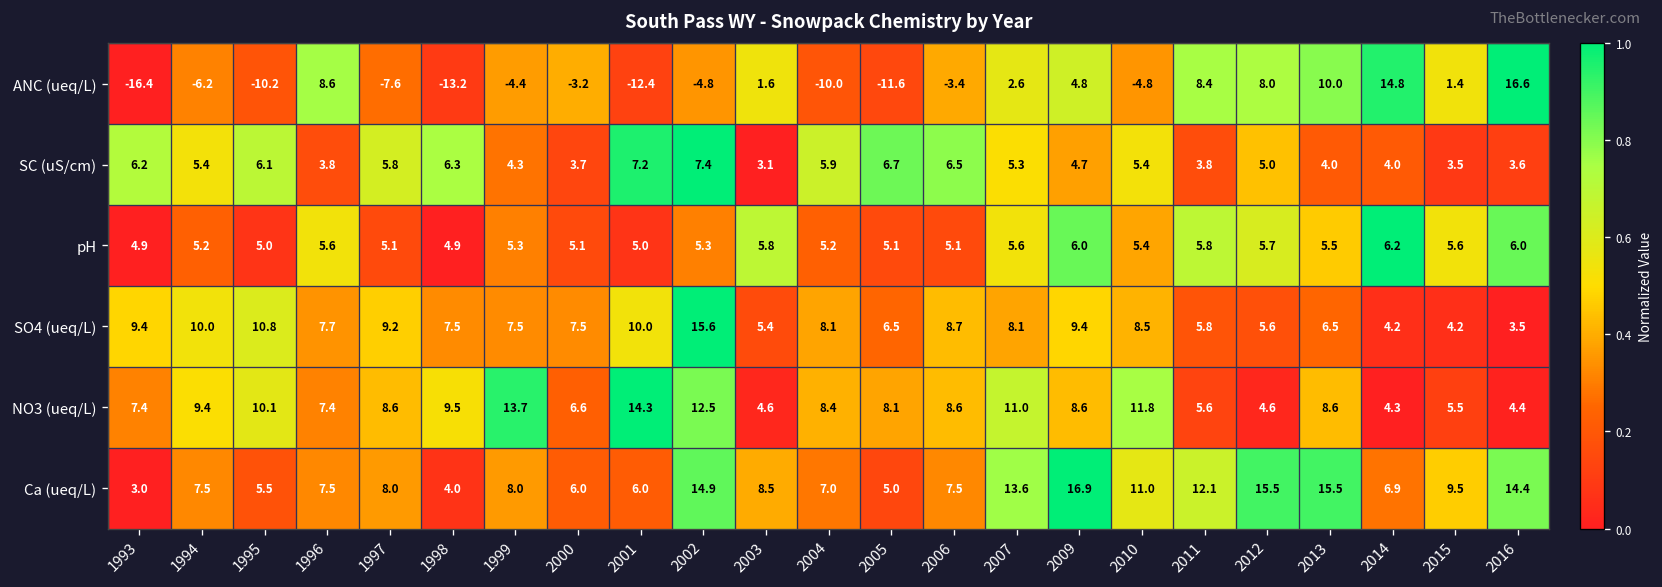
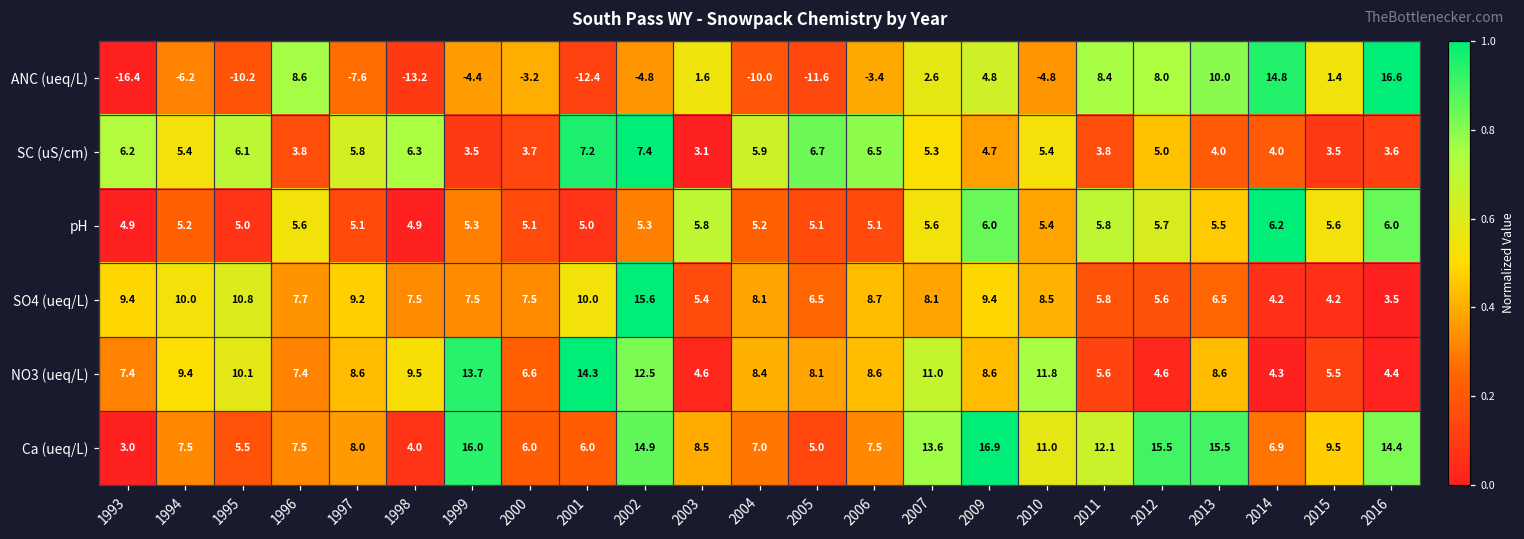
SC (uS/cm), 1999: 4.3 -> 3.5
Ca (ueq/L), 1999: 8.0 -> 16.0
